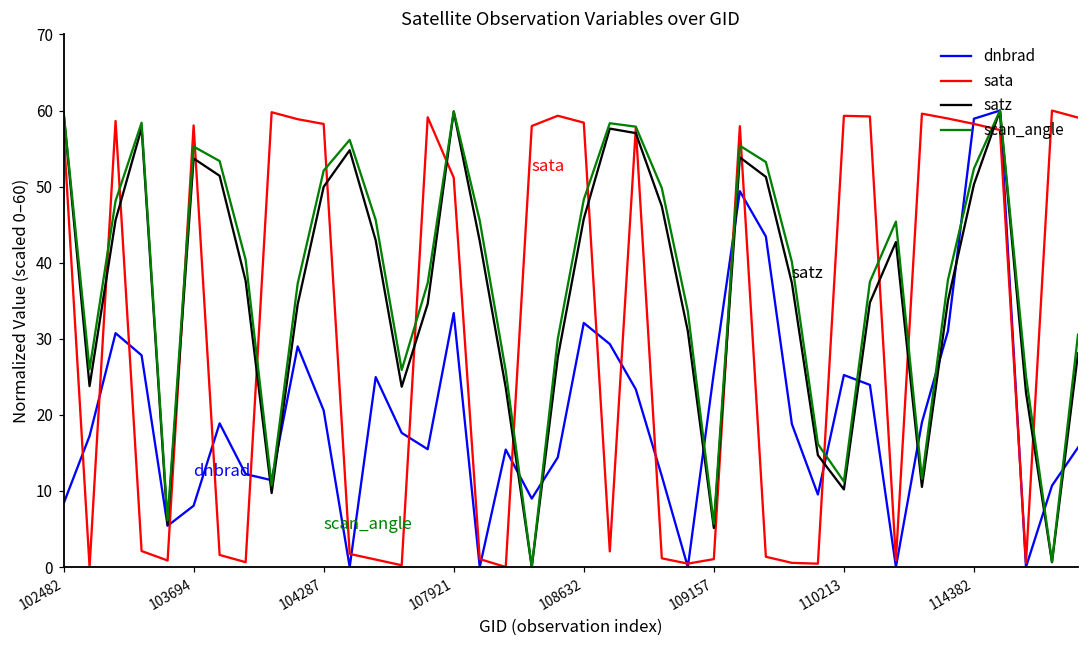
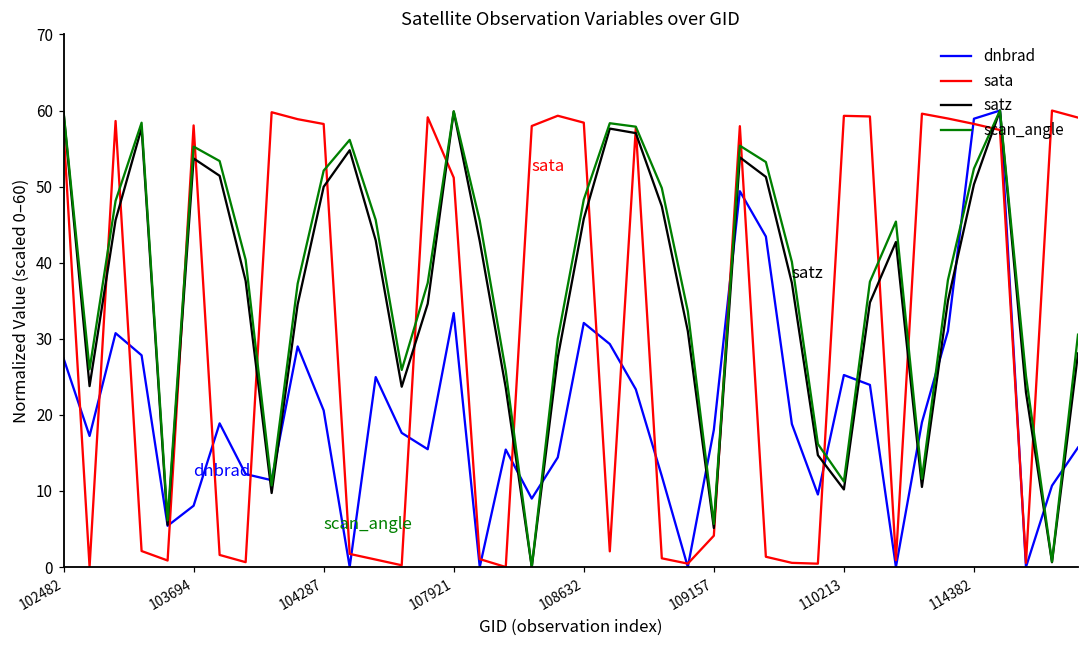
dnbrad, 102482: 8 -> 27
dnbrad, 109157: 26 -> 18
sata, 109157: 1 -> 4
